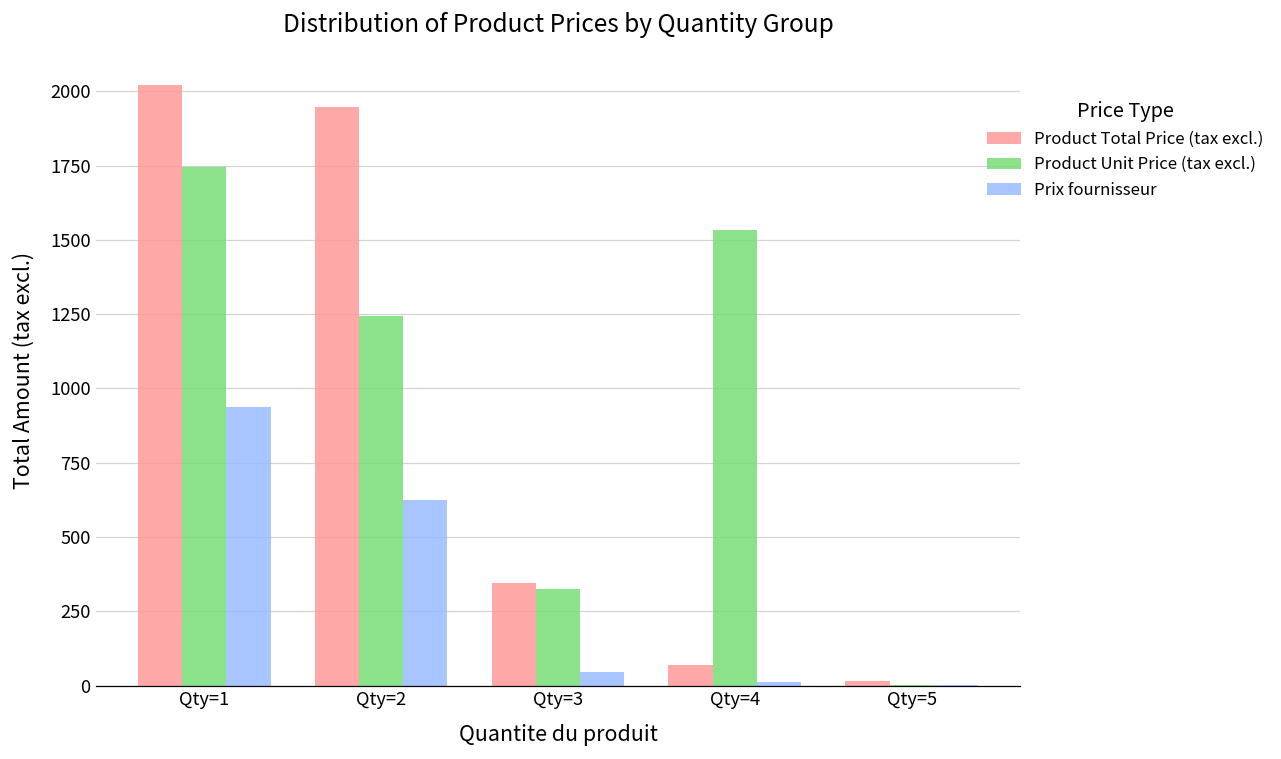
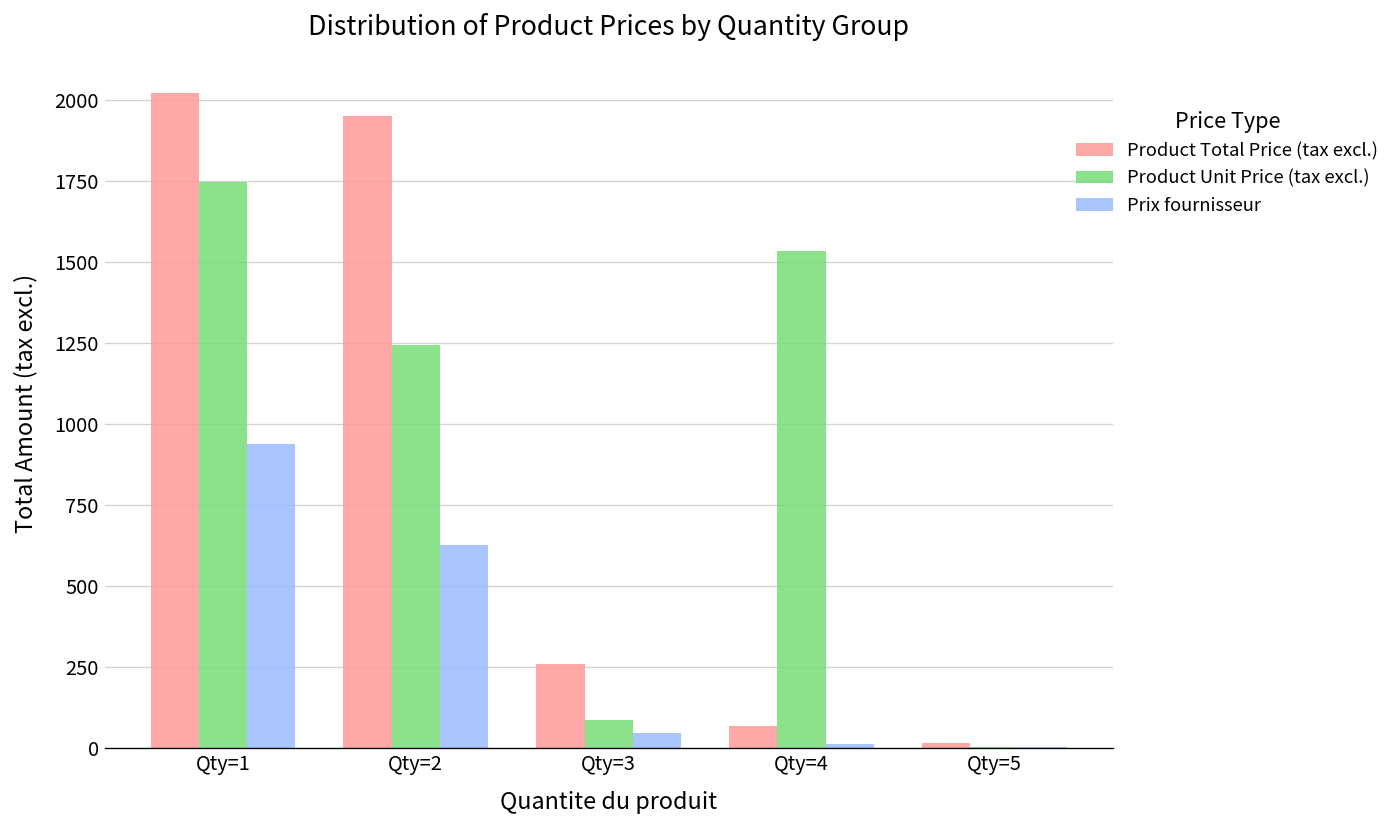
Product Total Price (tax excl.), Qty=3: 350 -> 260
Product Unit Price (tax excl.), Qty=3: 320 -> 90
